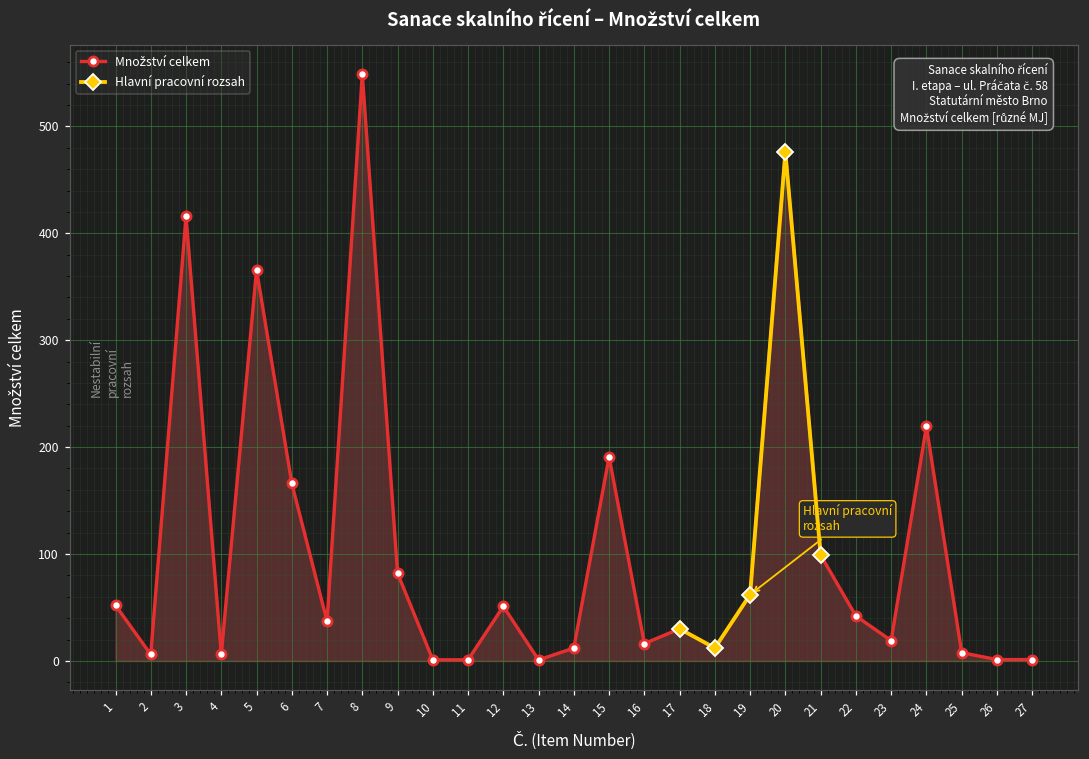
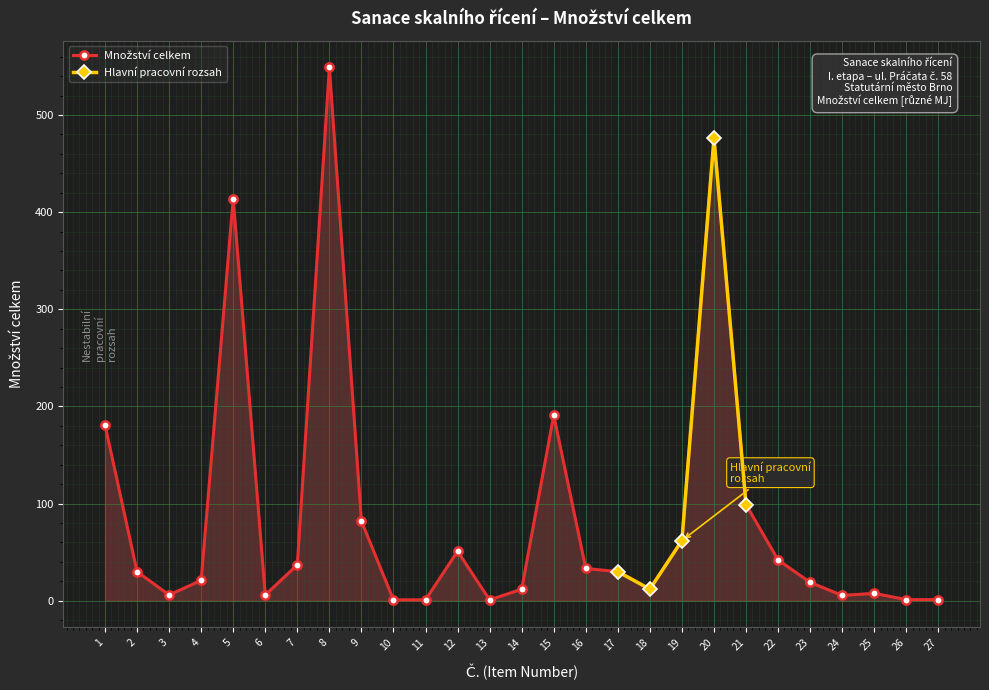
Množství celkem, 1: 50 -> 180
Množství celkem, 2: 10 -> 30
Množství celkem, 3: 420 -> 10
Množství celkem, 4: 10 -> 20
Množství celkem, 5: 370 -> 410
Množství celkem, 6: 170 -> 10
Množství celkem, 16: 20 -> 30
Množství celkem, 24: 220 -> 10
